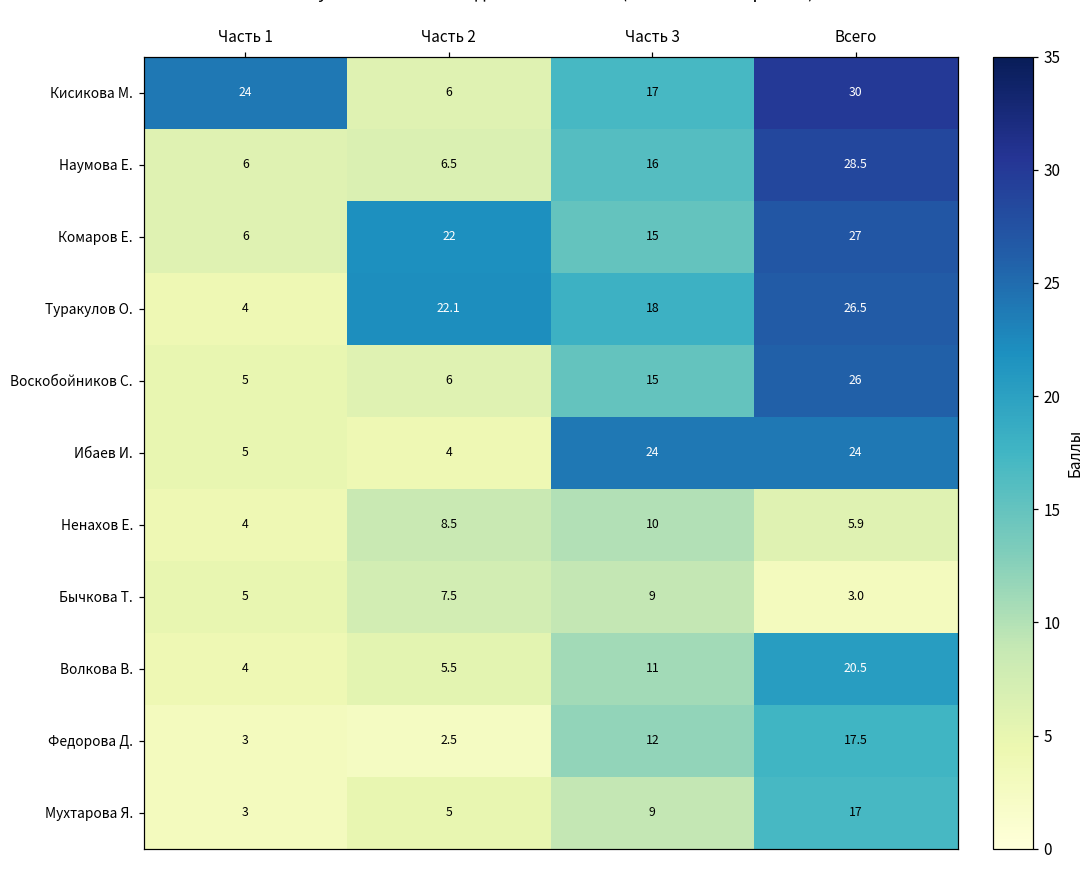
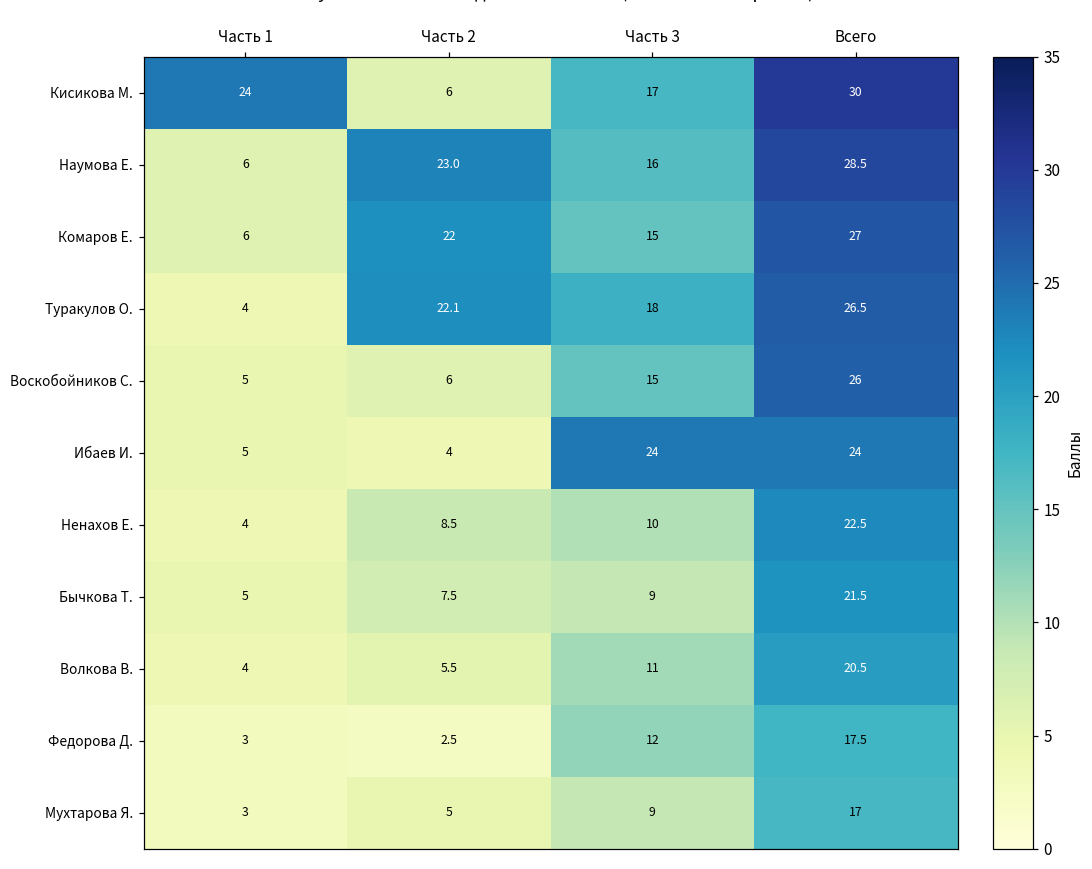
Наумова Е., Часть 2: 6.5 -> 23.0
Ненахов Е., Всего: 5.9 -> 22.5
Бычкова Т., Всего: 3.0 -> 21.5
